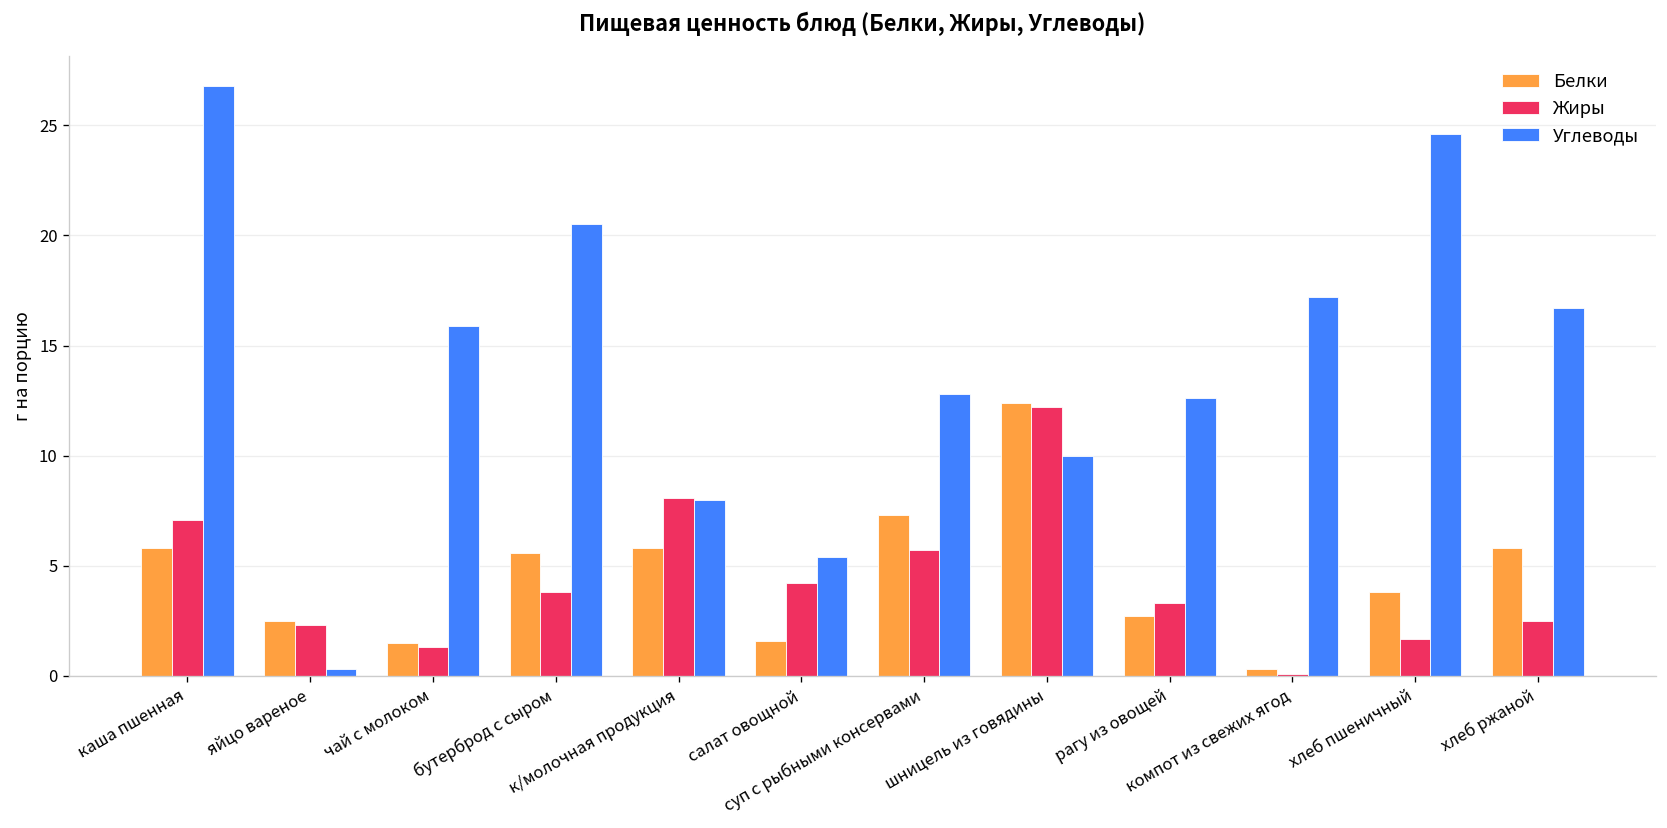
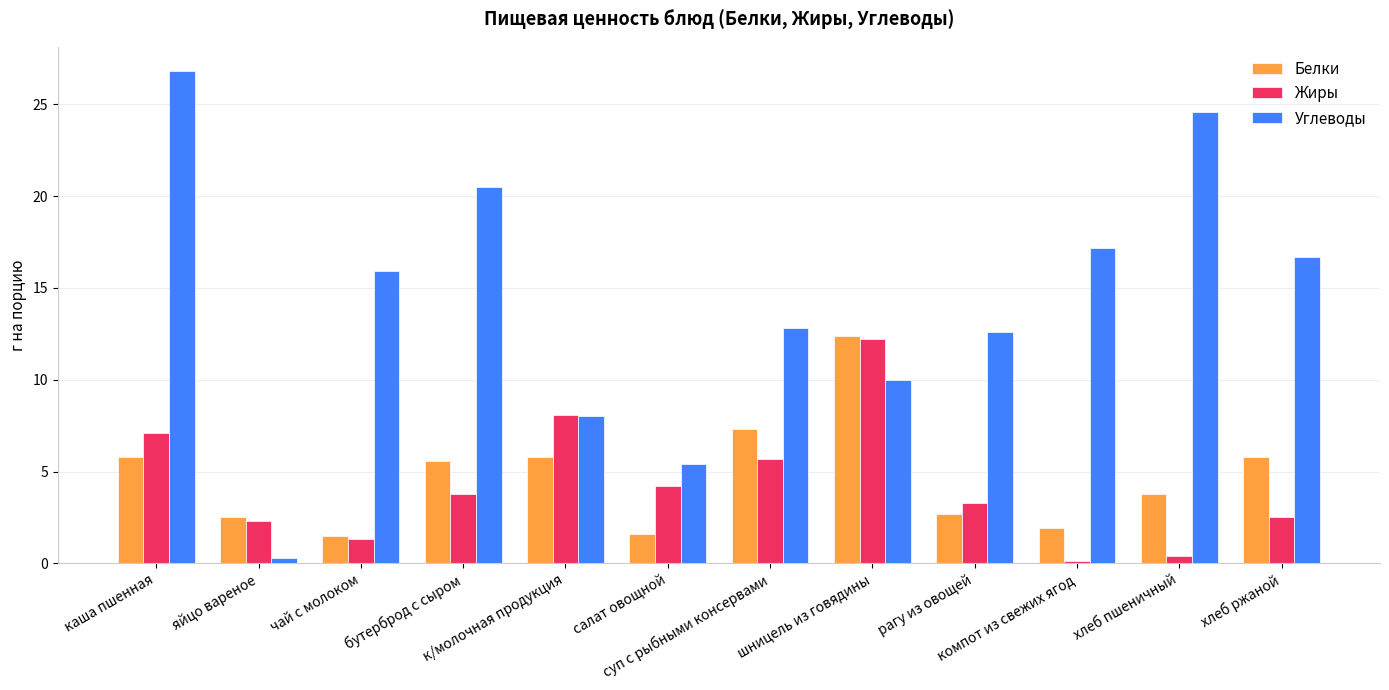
Белки, компот из свежих ягод: 0.3 -> 1.9
Жиры, хлеб пшеничный: 1.7 -> 0.4
